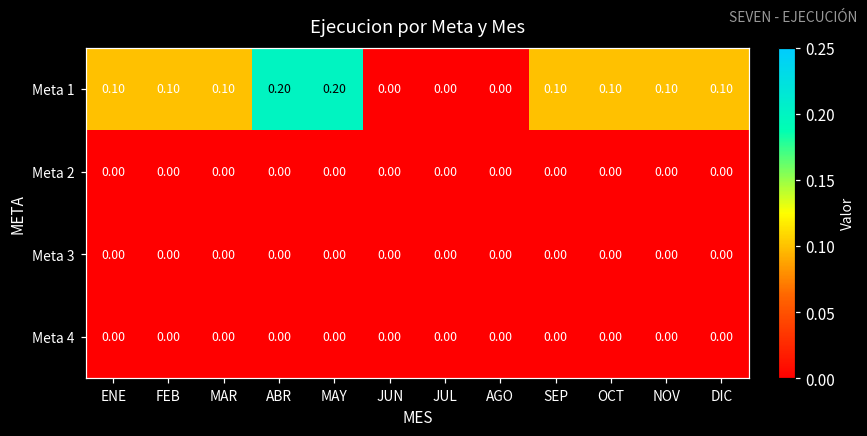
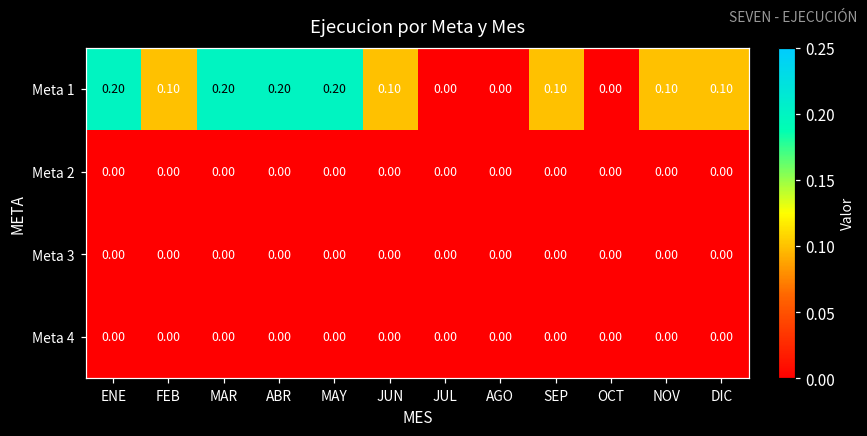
Meta 1, ENE: 0.10 -> 0.20
Meta 1, MAR: 0.10 -> 0.20
Meta 1, JUN: 0.00 -> 0.10
Meta 1, OCT: 0.10 -> 0.00
